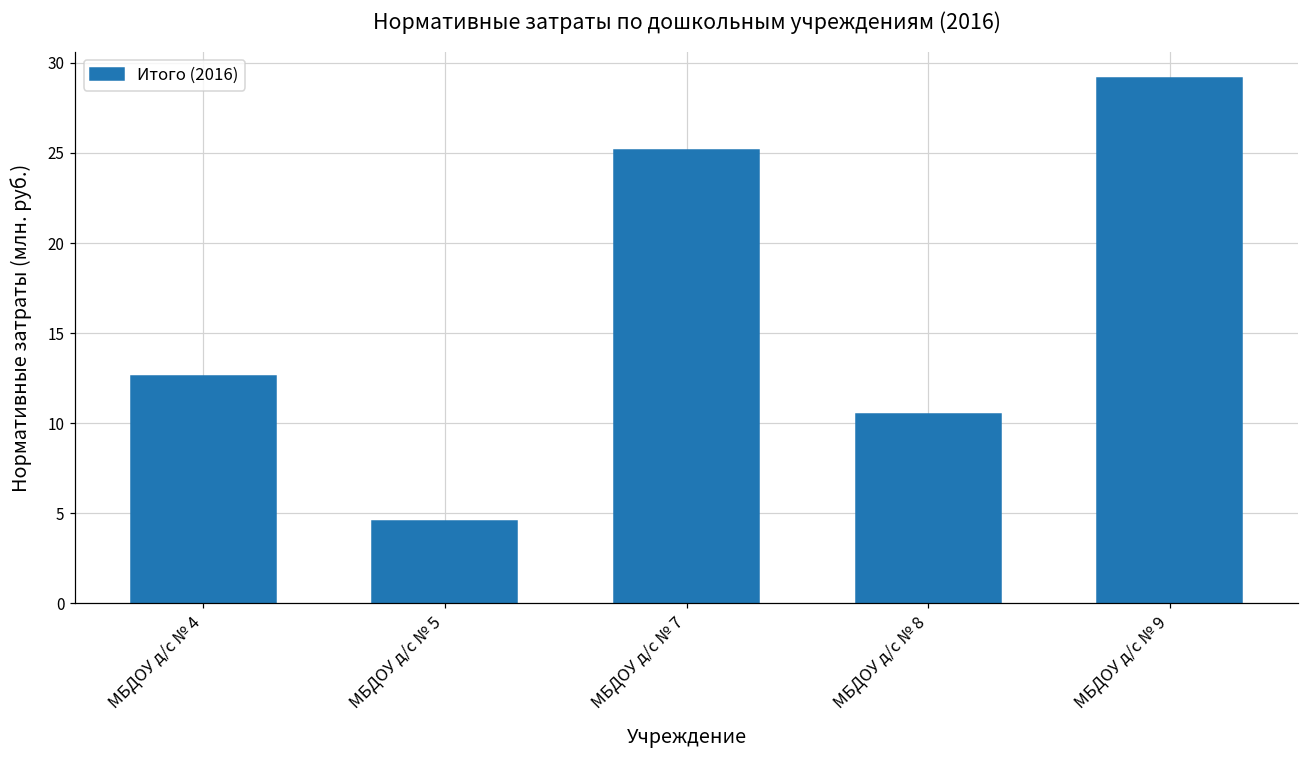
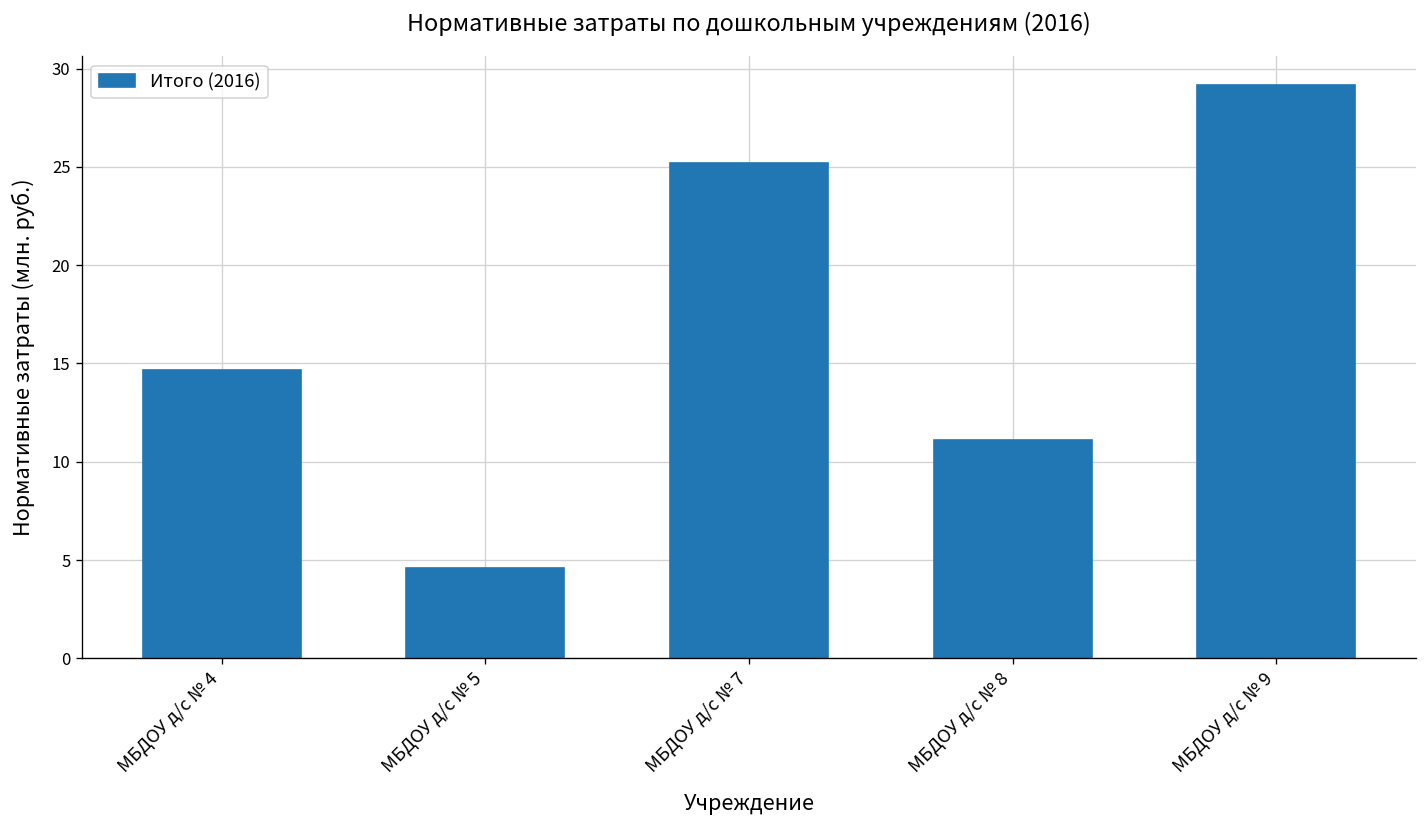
МБДОУ д/с № 4: 12.6 -> 14.7
МБДОУ д/с № 8: 10.5 -> 11.1
